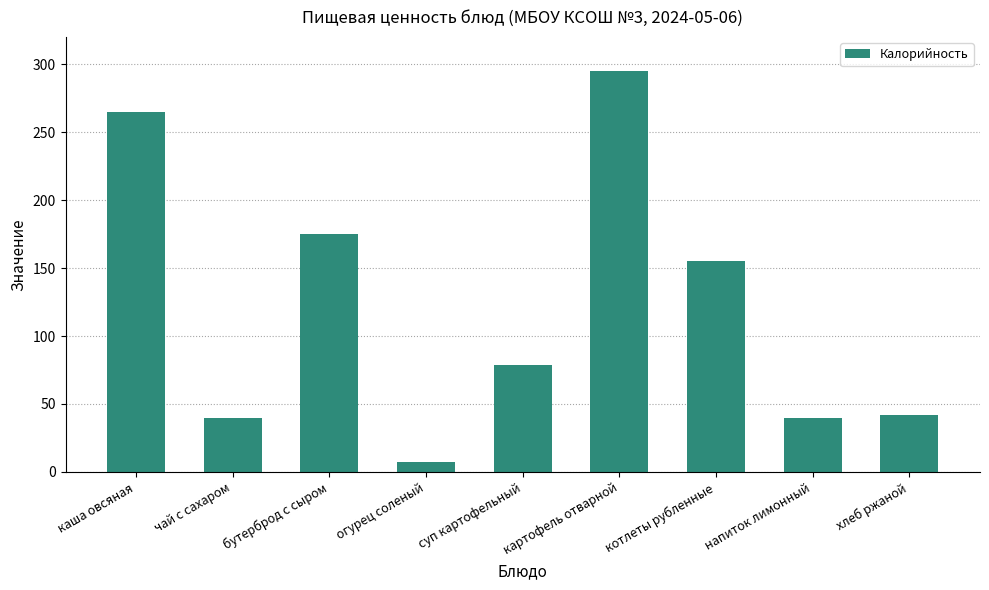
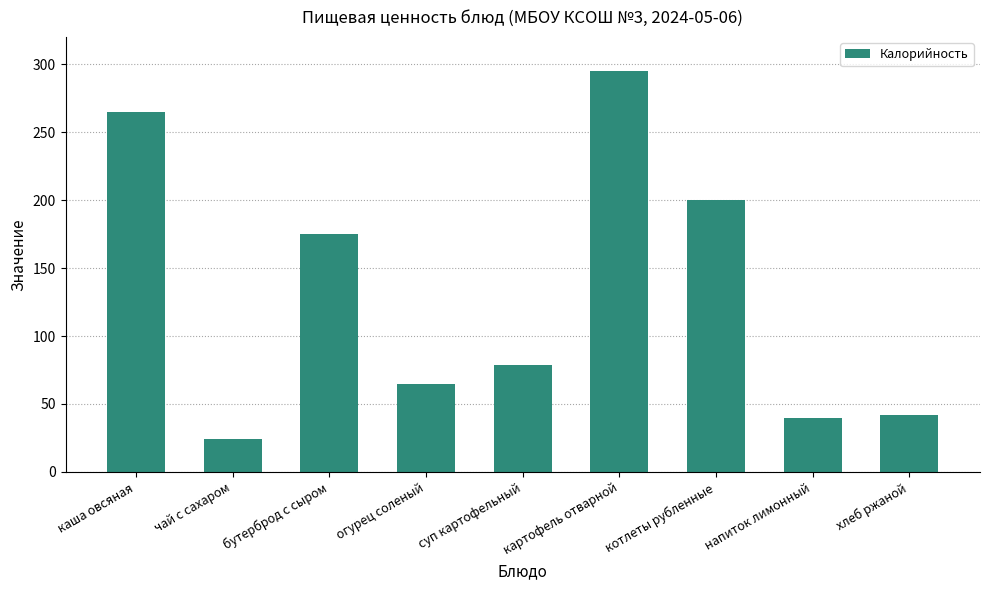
чай с сахаром: 40 -> 24
огурец соленый: 7 -> 65
котлеты рубленные: 156 -> 200
